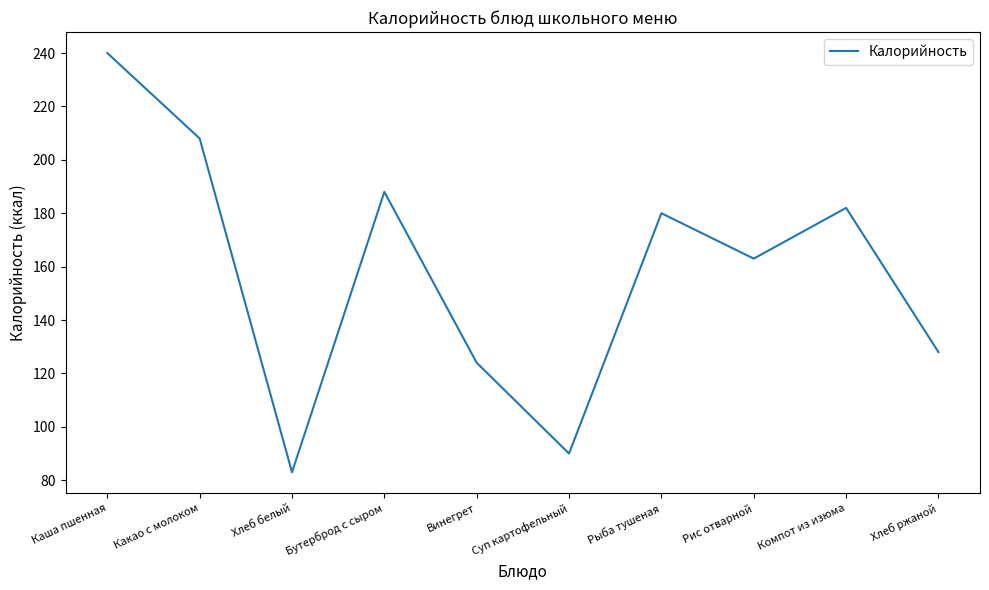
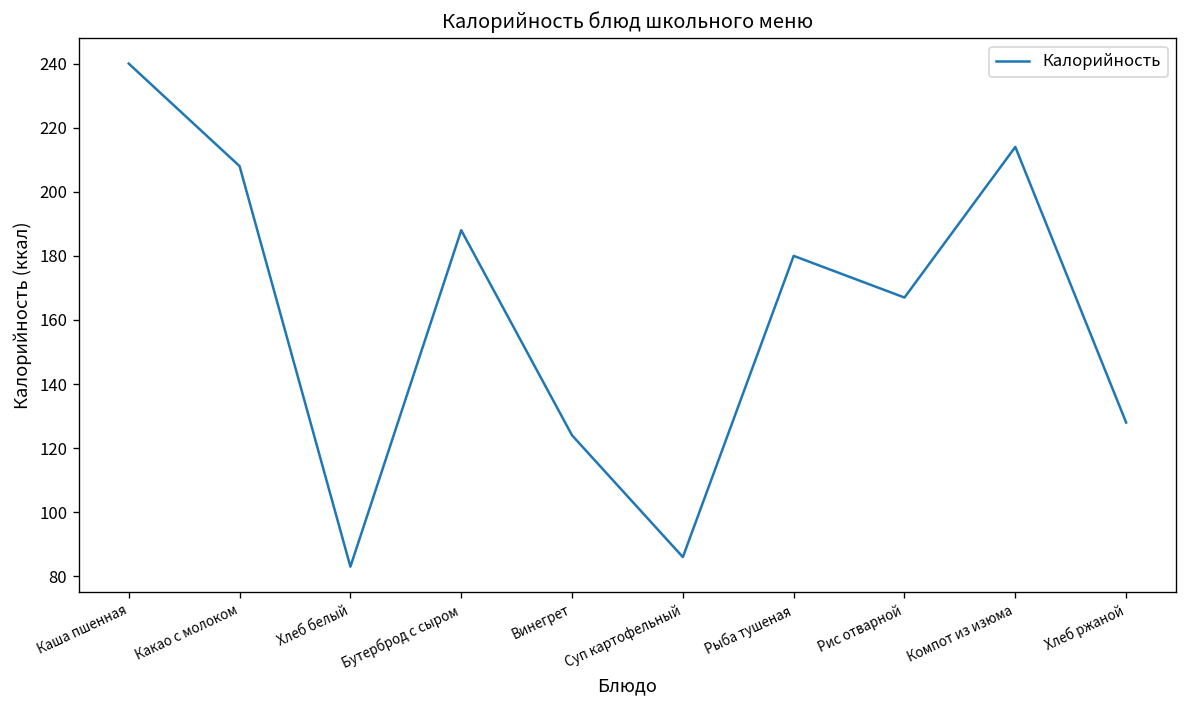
Суп картофельный: 90 -> 86
Рис отварной: 163 -> 167
Компот из изюма: 182 -> 214
